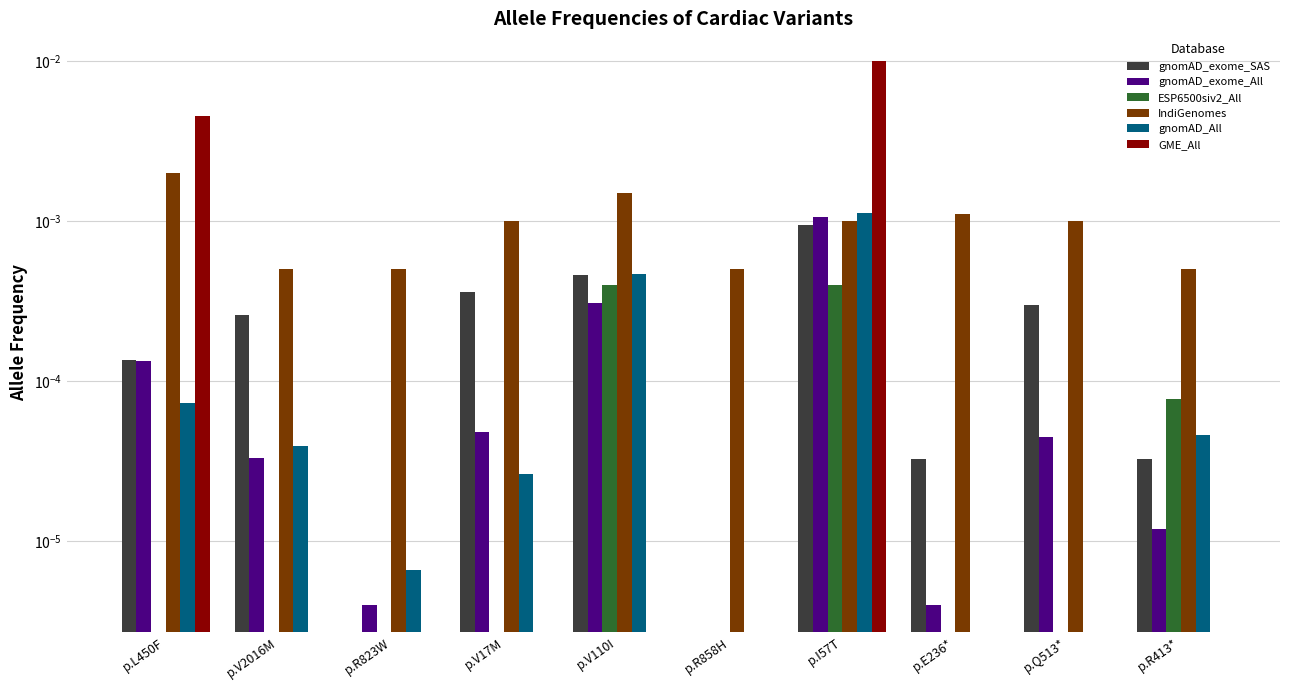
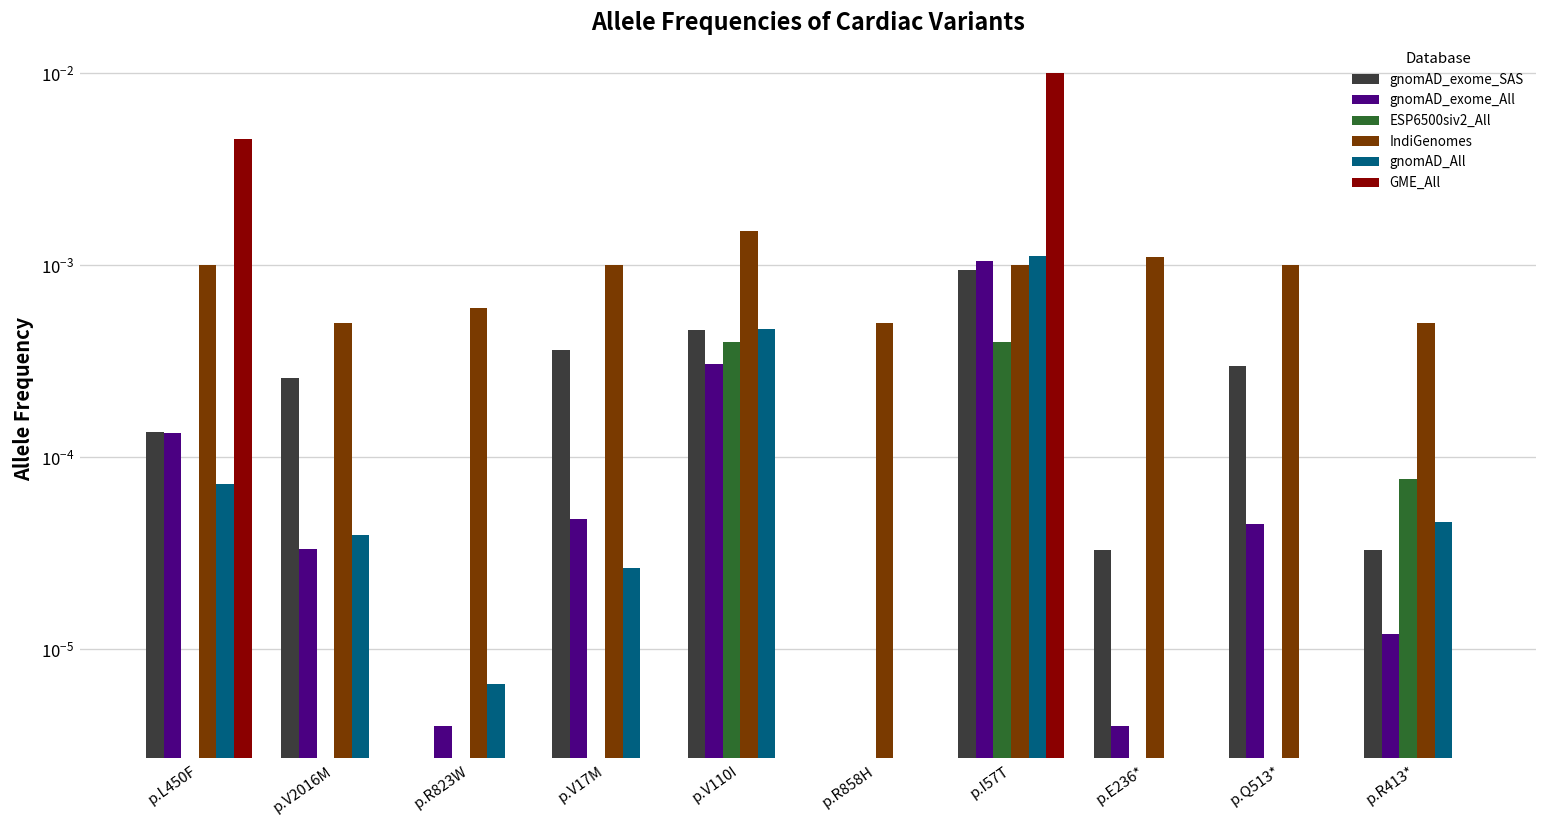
IndiGenomes, p.L450F: 0.002 -> 0.001
IndiGenomes, p.R823W: 0.0005 -> 0.0006
